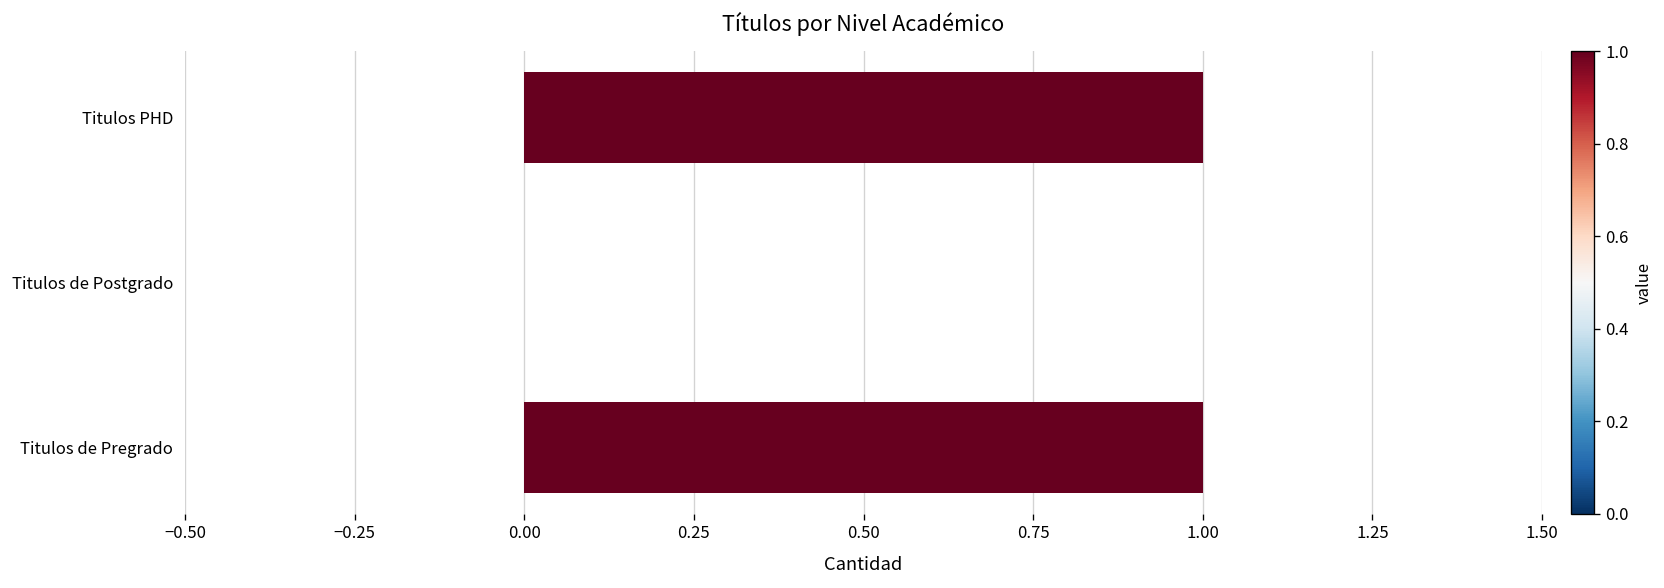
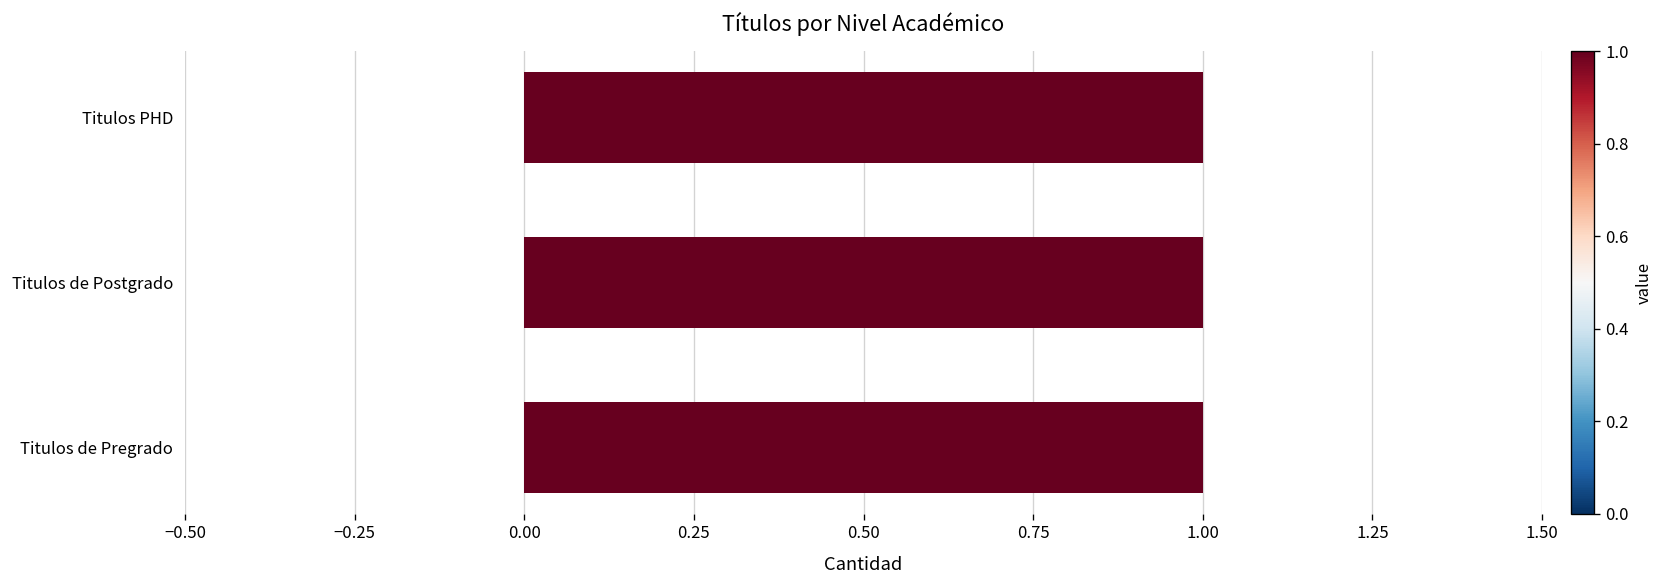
Titulos de Postgrado: 0 -> 1
